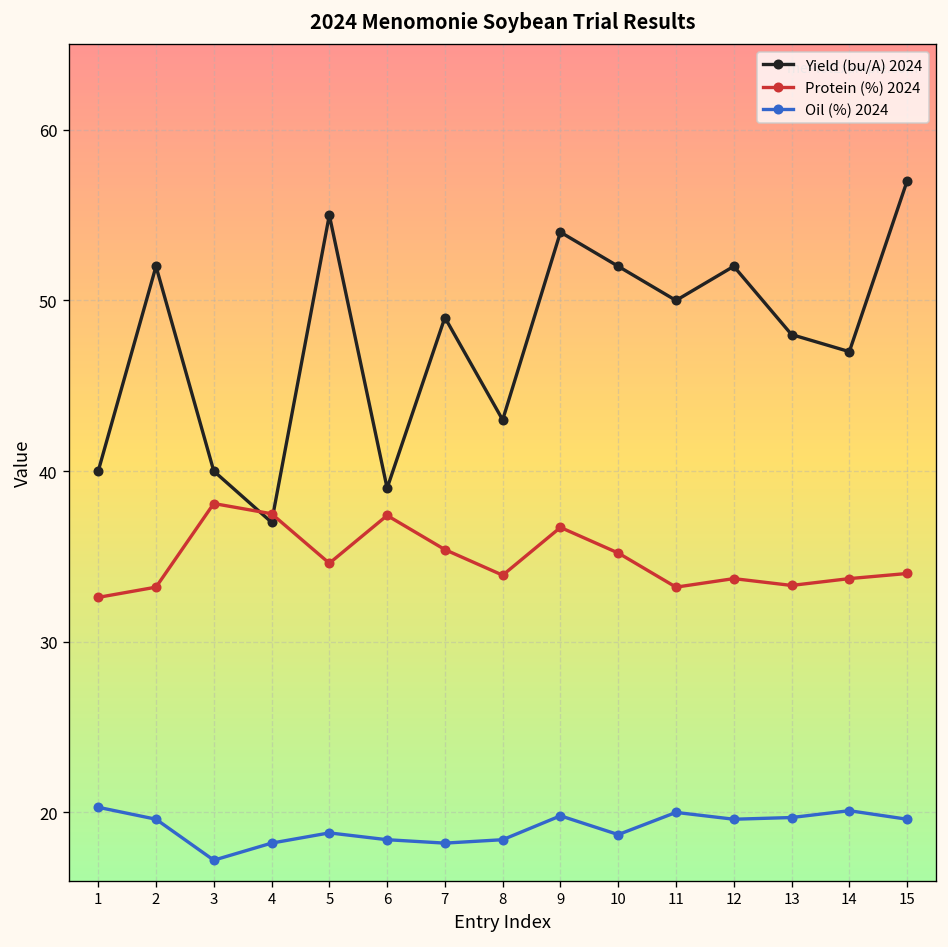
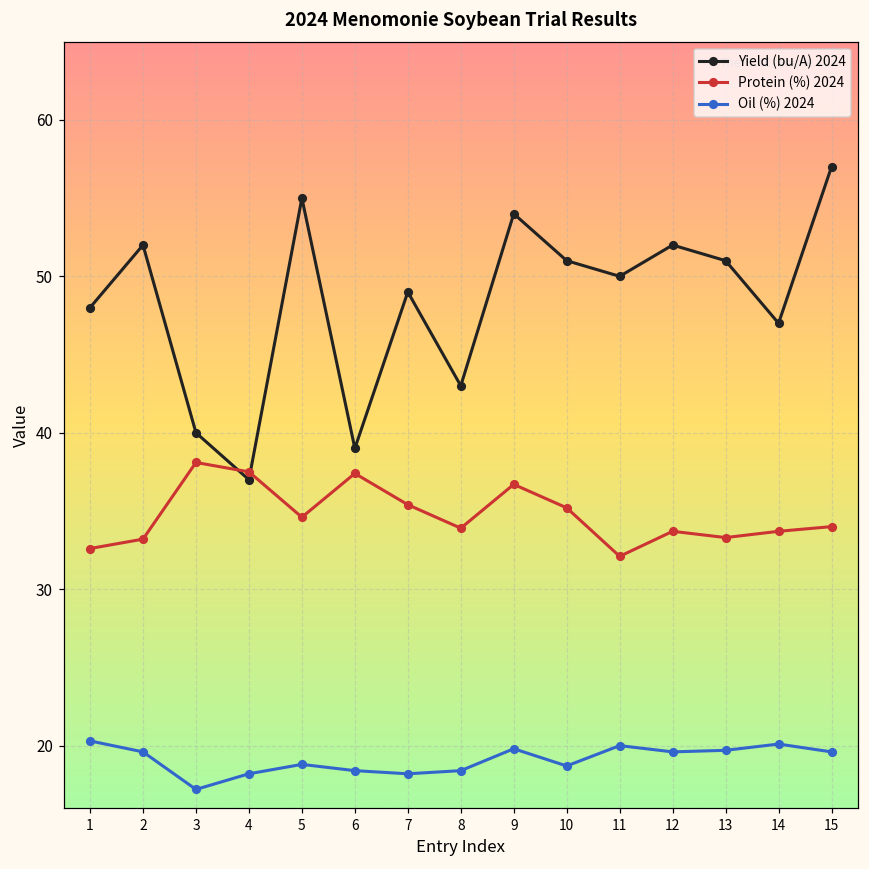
Yield (bu/A) 2024, 1: 40 -> 48
Yield (bu/A) 2024, 10: 52 -> 51
Protein (%) 2024, 11: 33.2 -> 32.1
Yield (bu/A) 2024, 13: 48 -> 51
